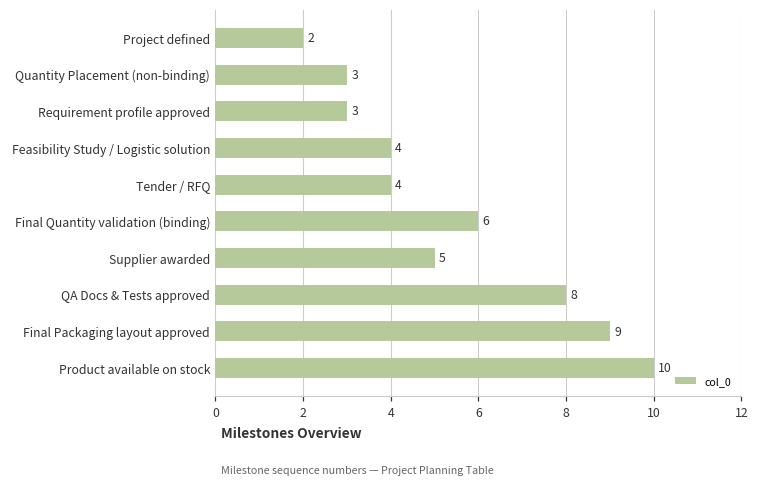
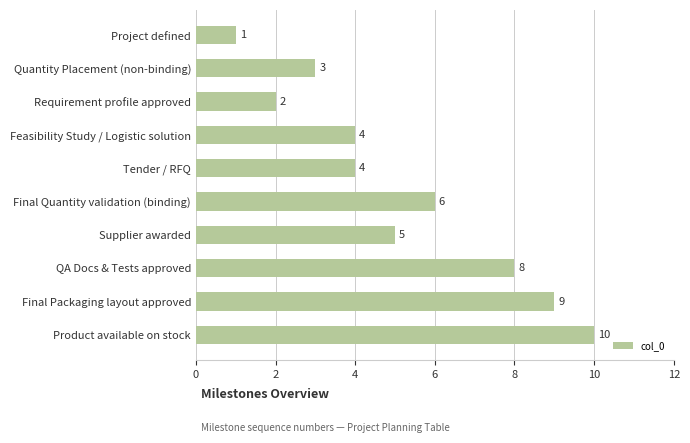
Project defined: 2 -> 1
Requirement profile approved: 3 -> 2
